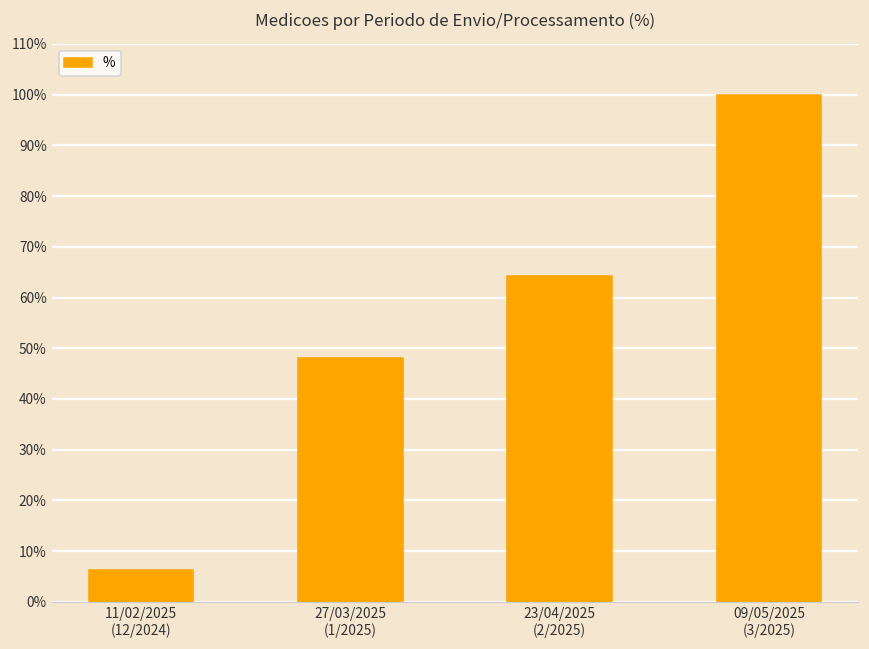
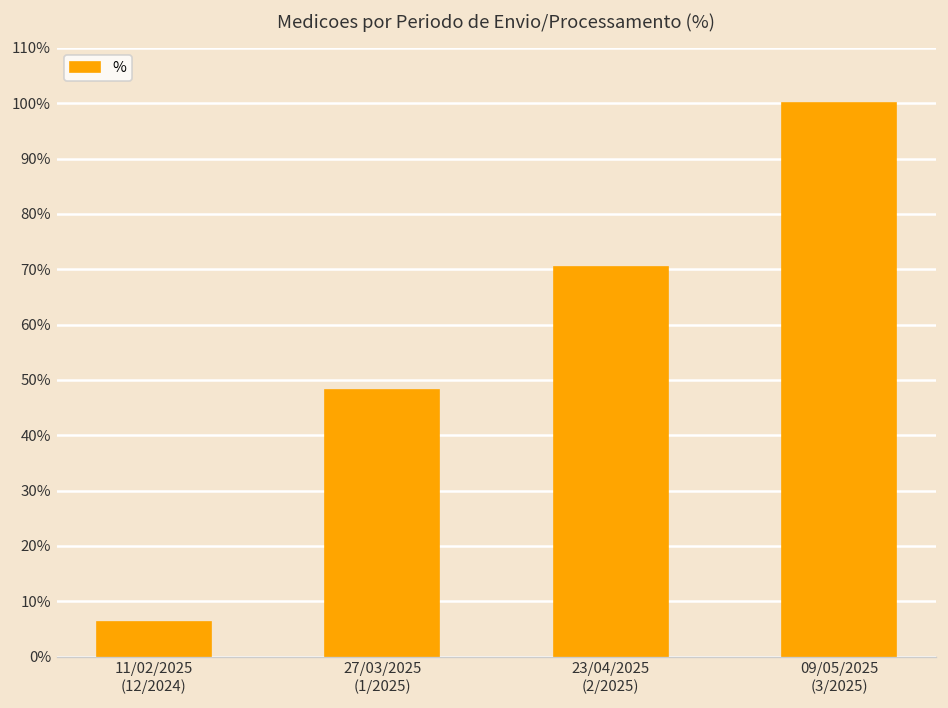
23/04/2025 (2/2025): 64% -> 70%
